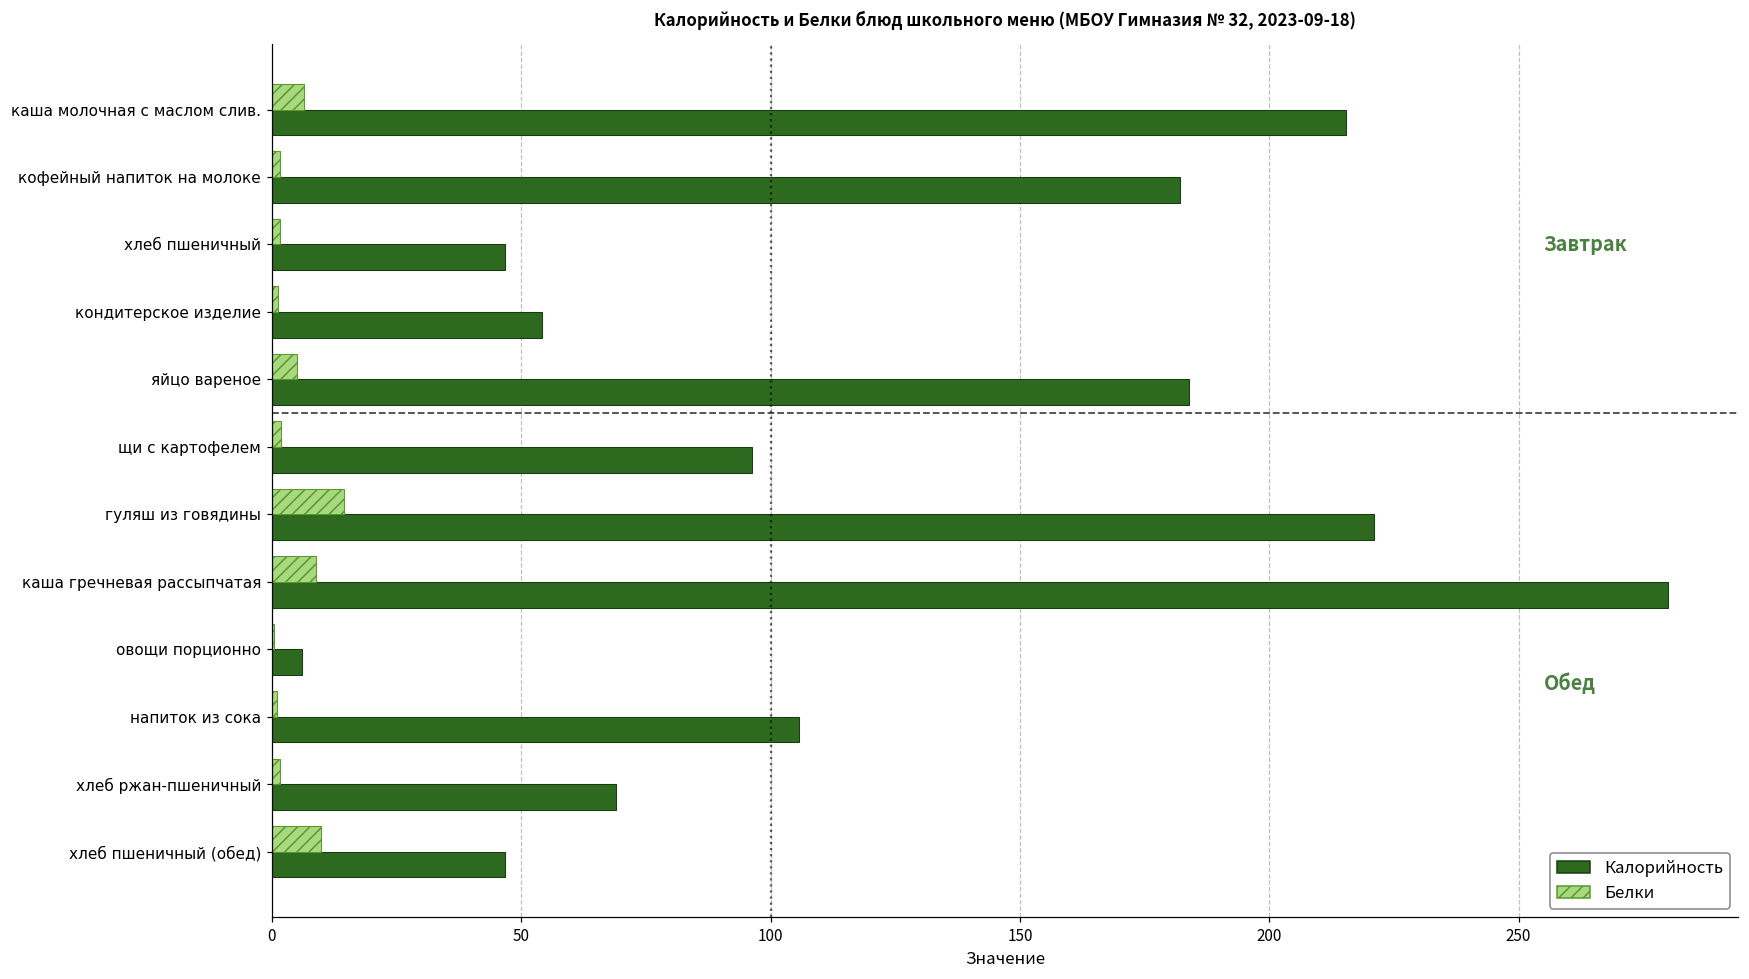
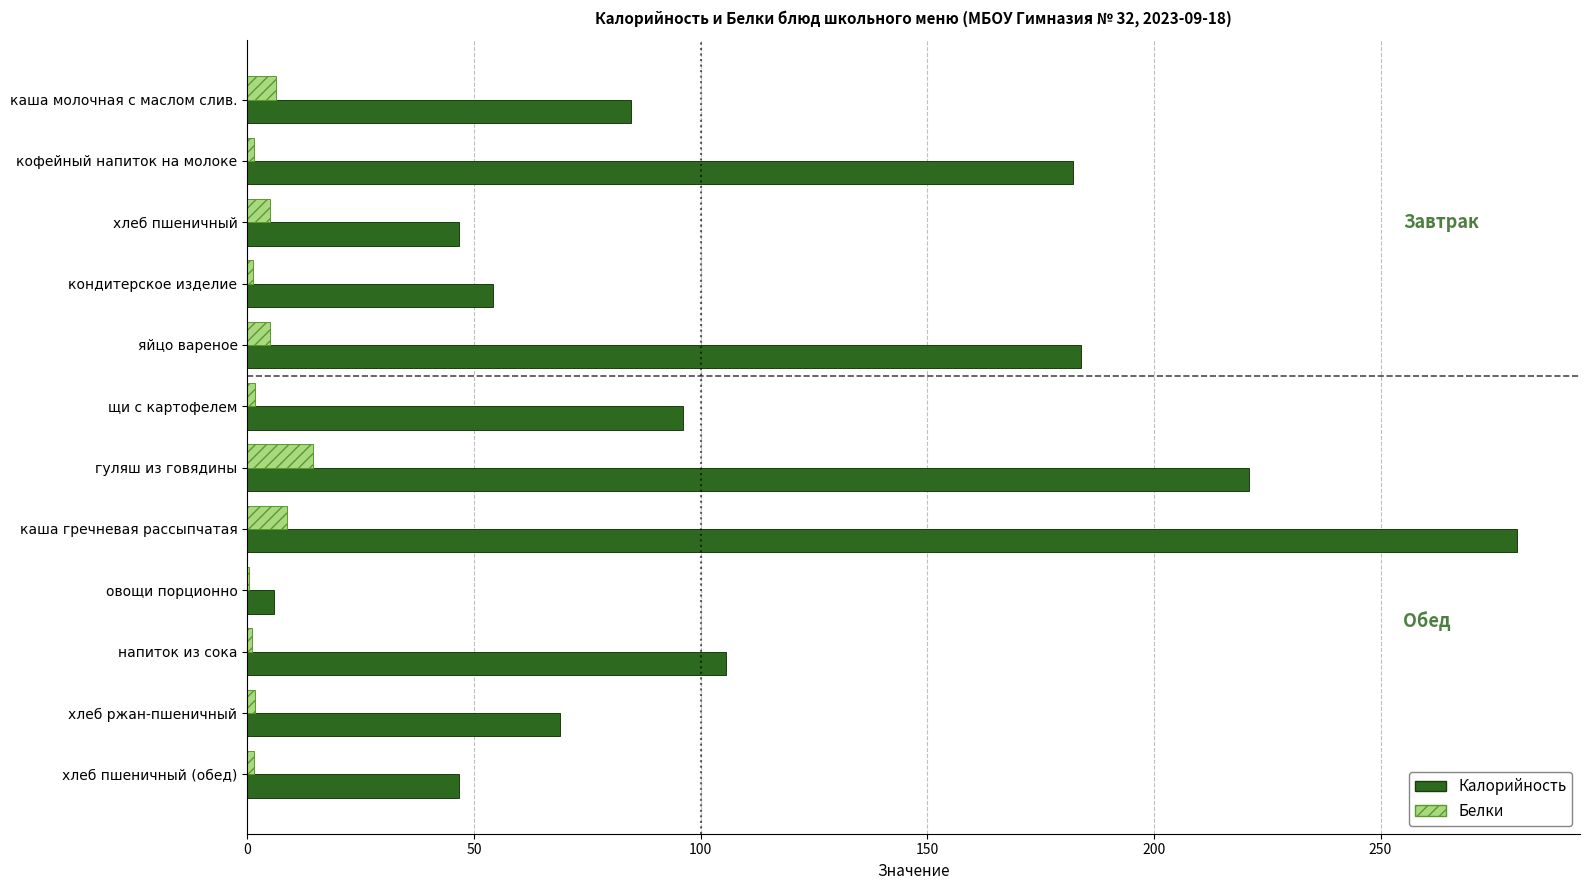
Калорийность, каша молочная с маслом слив.: 215 -> 85
Белки, хлеб пшеничный: 2 -> 5
Белки, хлеб пшеничный (обед): 10 -> 2
